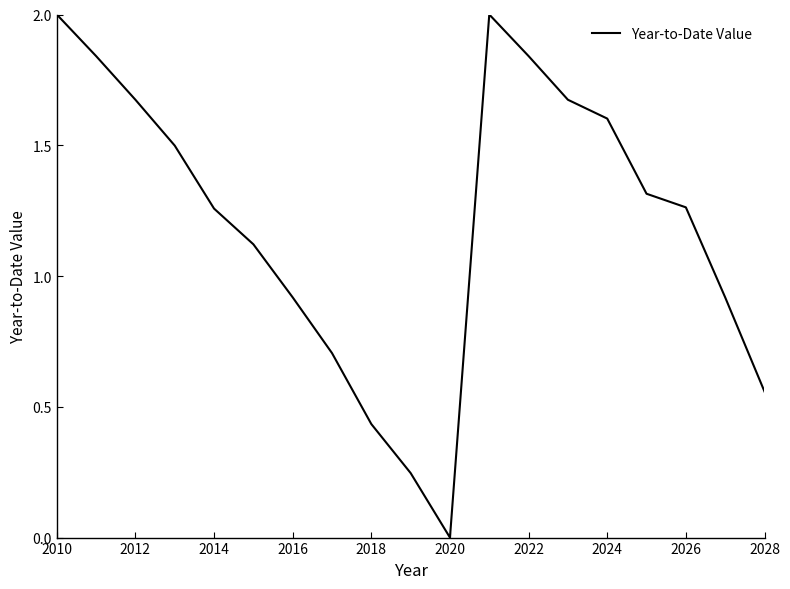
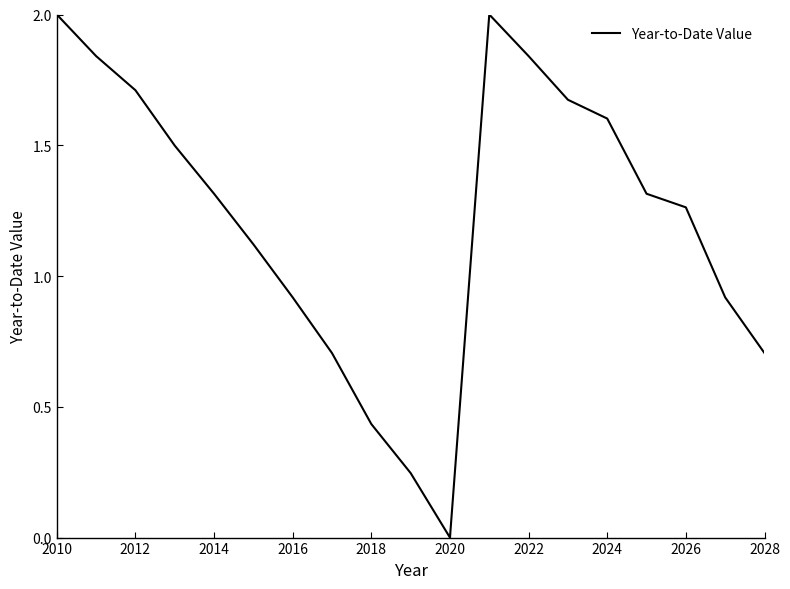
2012: 1.67 -> 1.71
2014: 1.26 -> 1.31
2028: 0.56 -> 0.71
